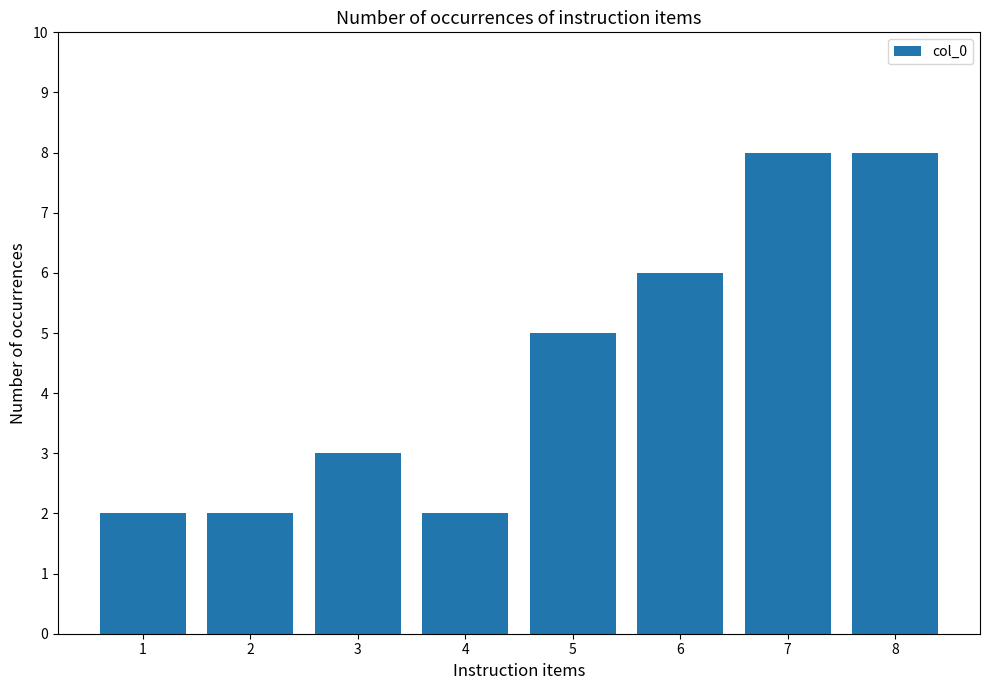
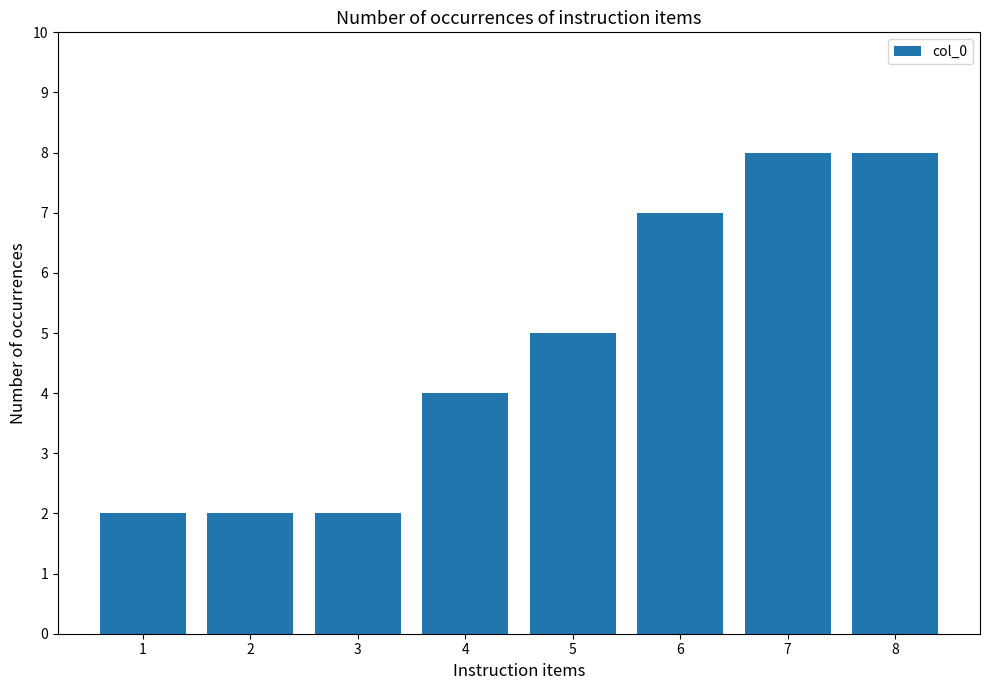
3: 3 -> 2
4: 2 -> 4
6: 6 -> 7
